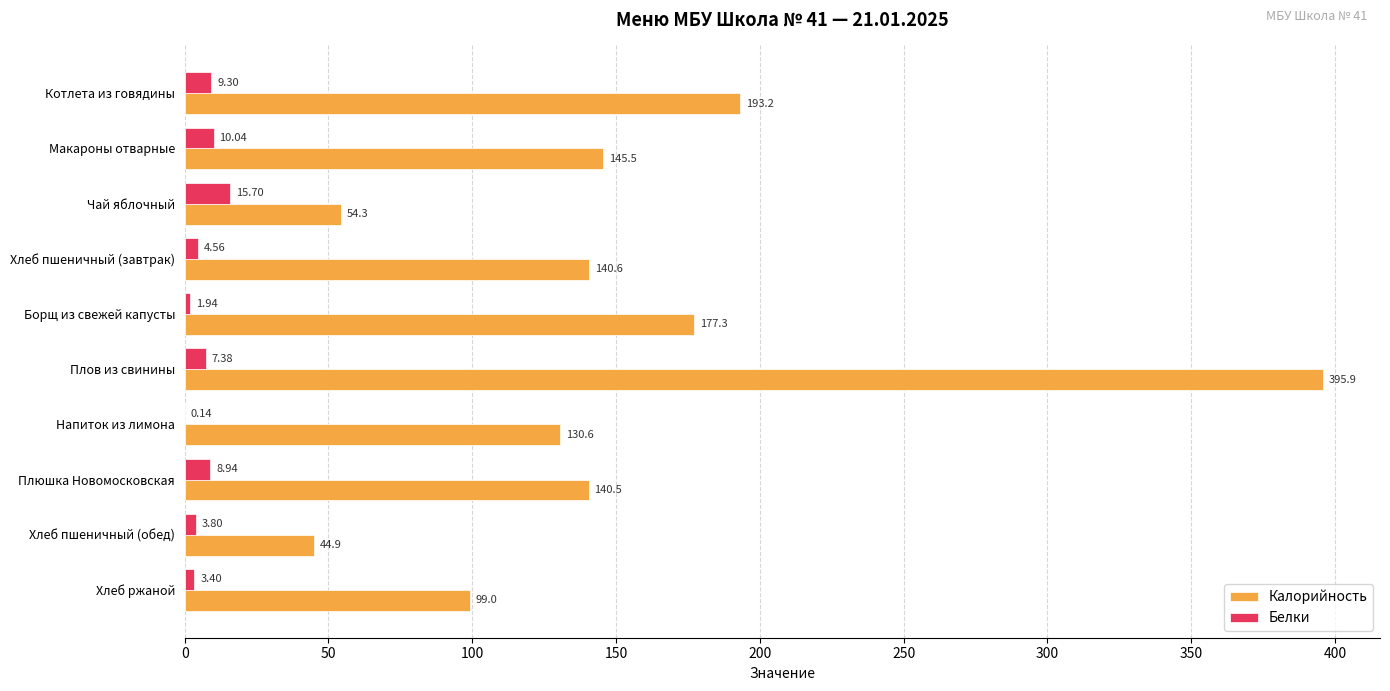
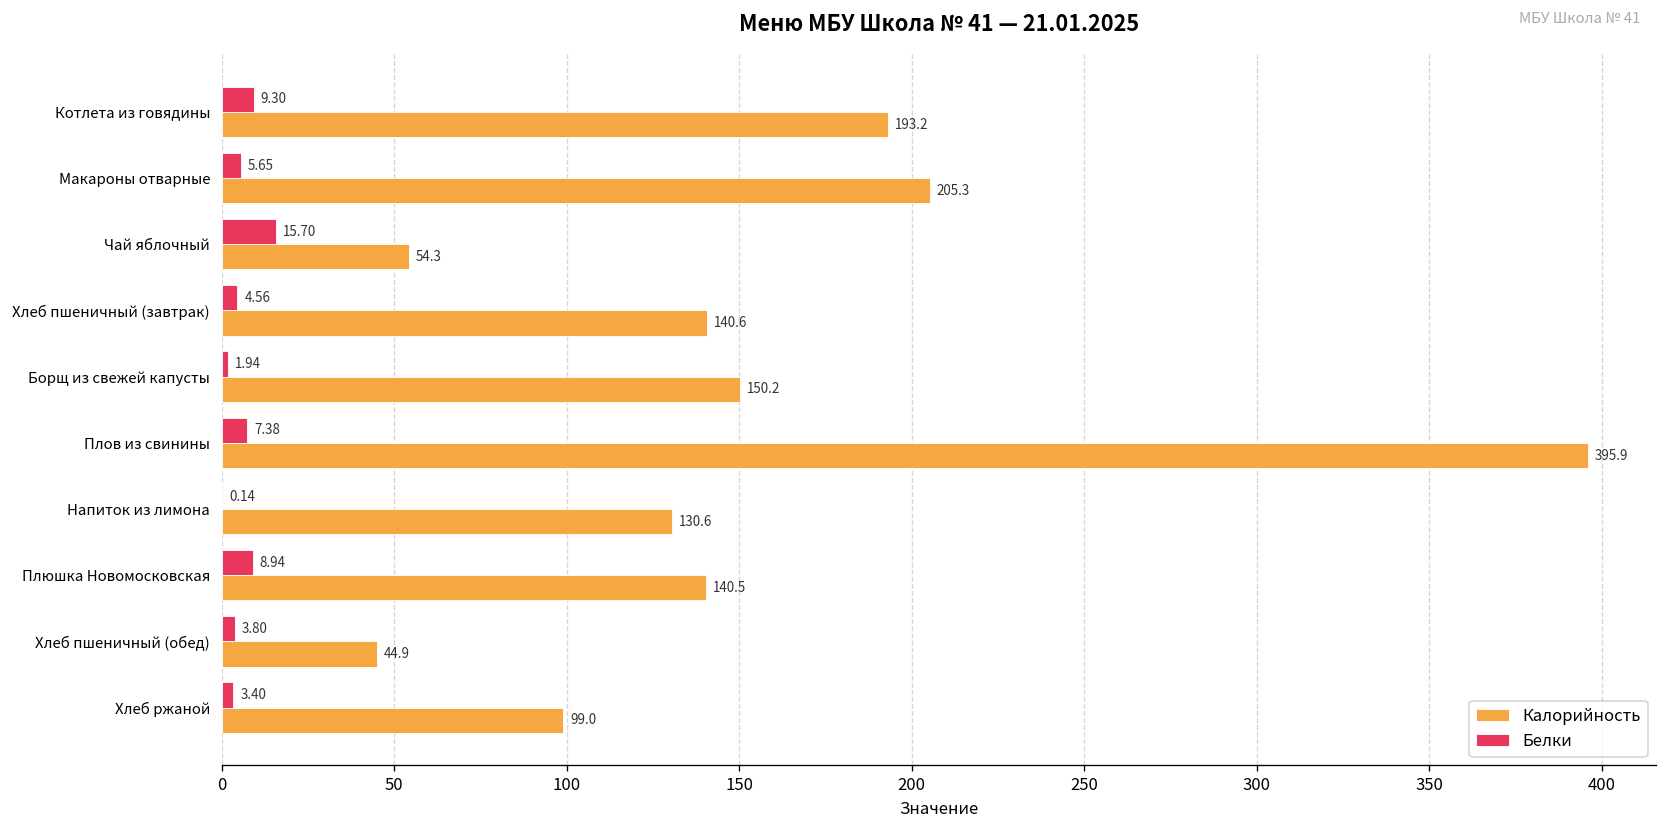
Белки, Макароны отварные: 10.04 -> 5.65
Калорийность, Макароны отварные: 145.5 -> 205.3
Калорийность, Борщ из свежей капусты: 177.3 -> 150.2
